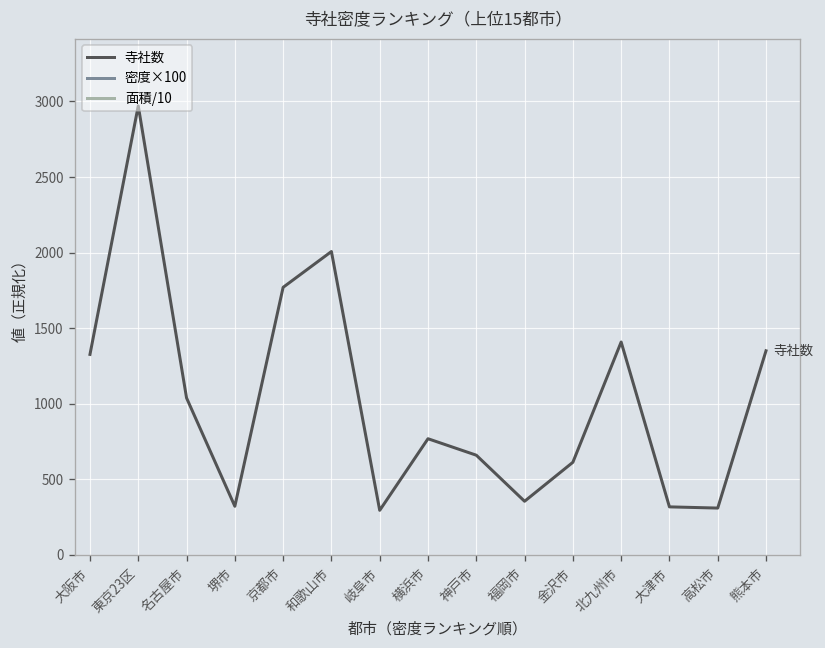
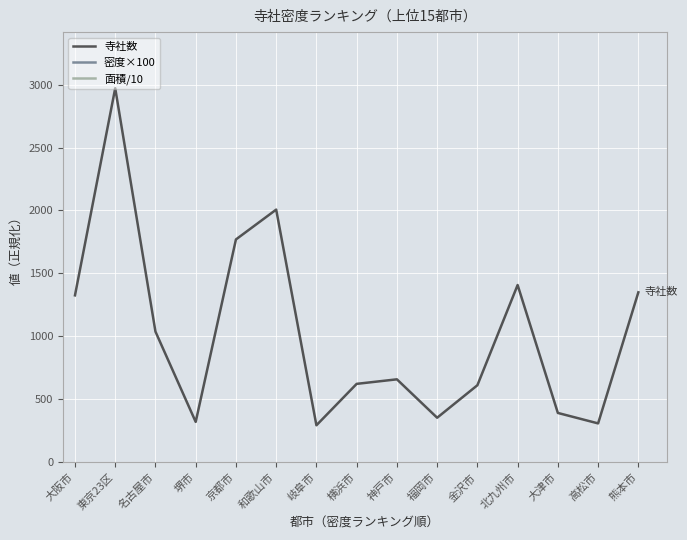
寺社数, 横浜市: 770 -> 620
寺社数, 大津市: 320 -> 390
